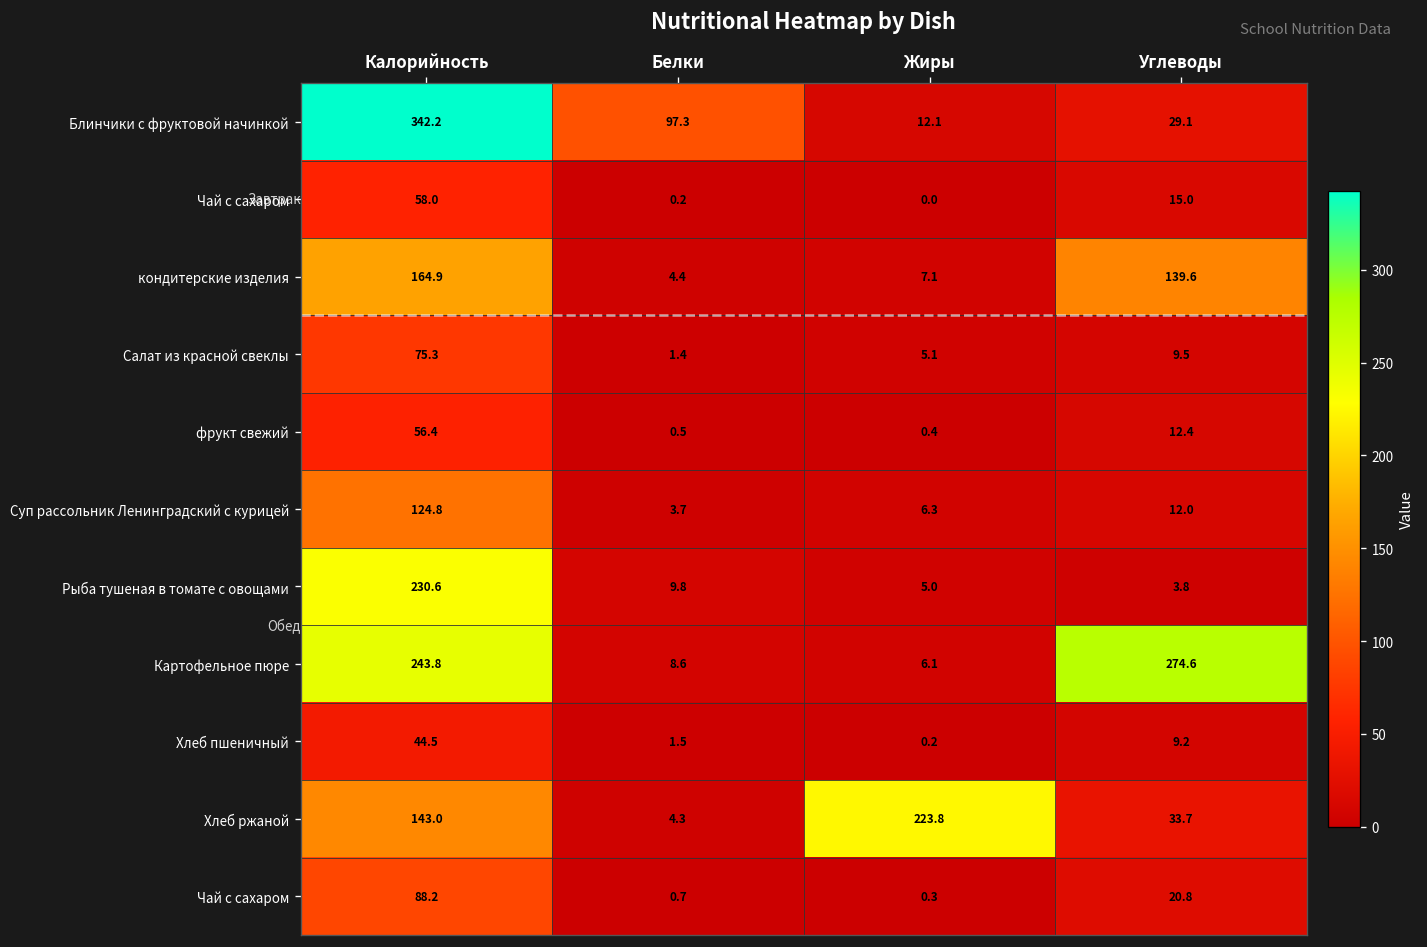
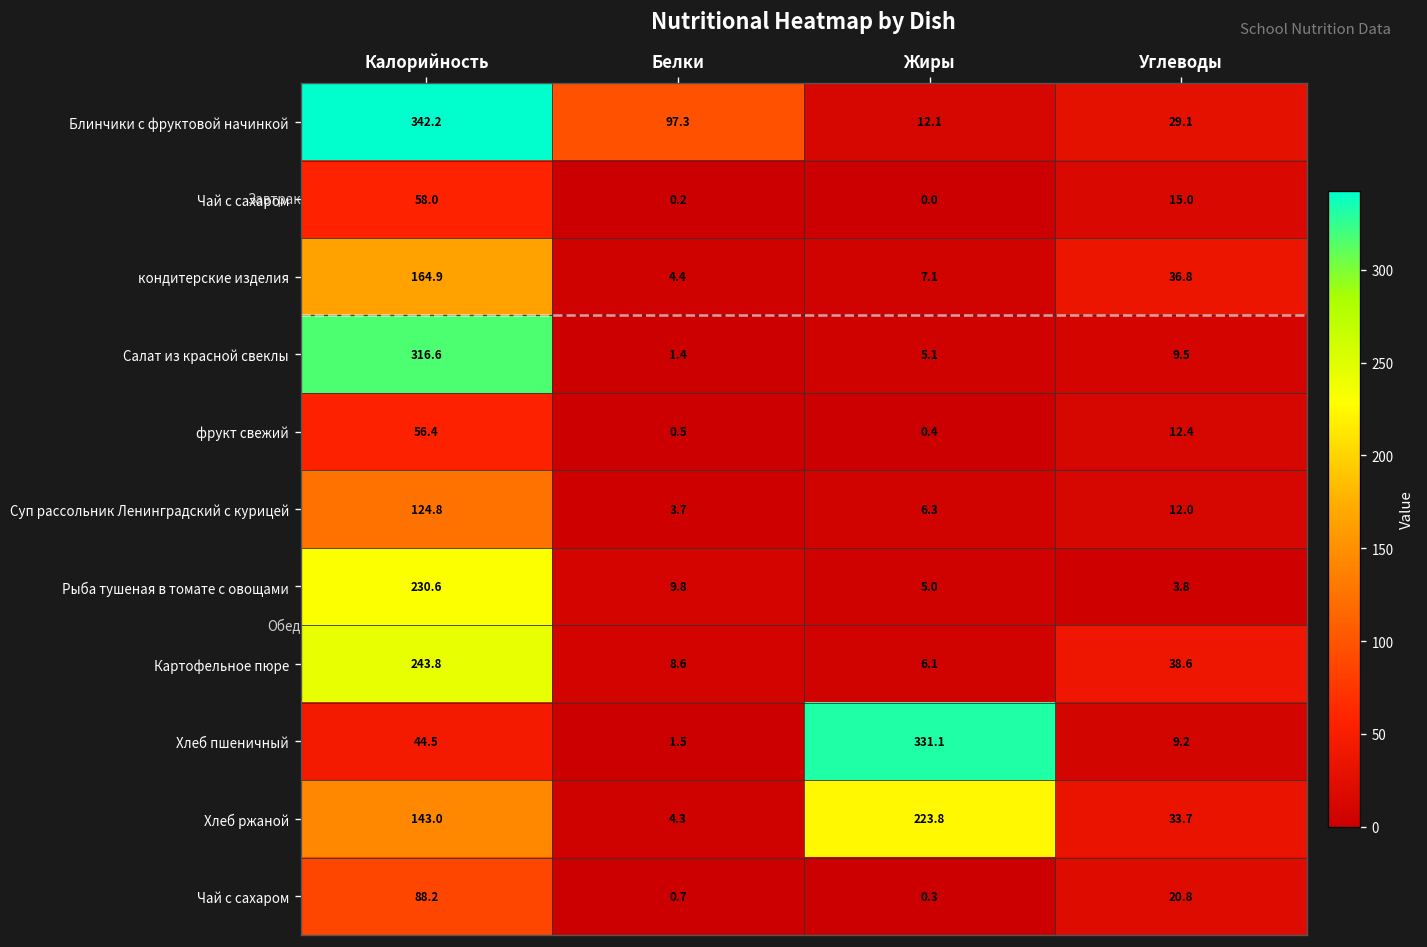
кондитерские изделия, Углеводы: 139.6 -> 36.8
Салат из красной свеклы, Калорийность: 75.3 -> 316.6
Картофельное пюре, Углеводы: 274.6 -> 38.6
Хлеб пшеничный, Жиры: 0.2 -> 331.1
